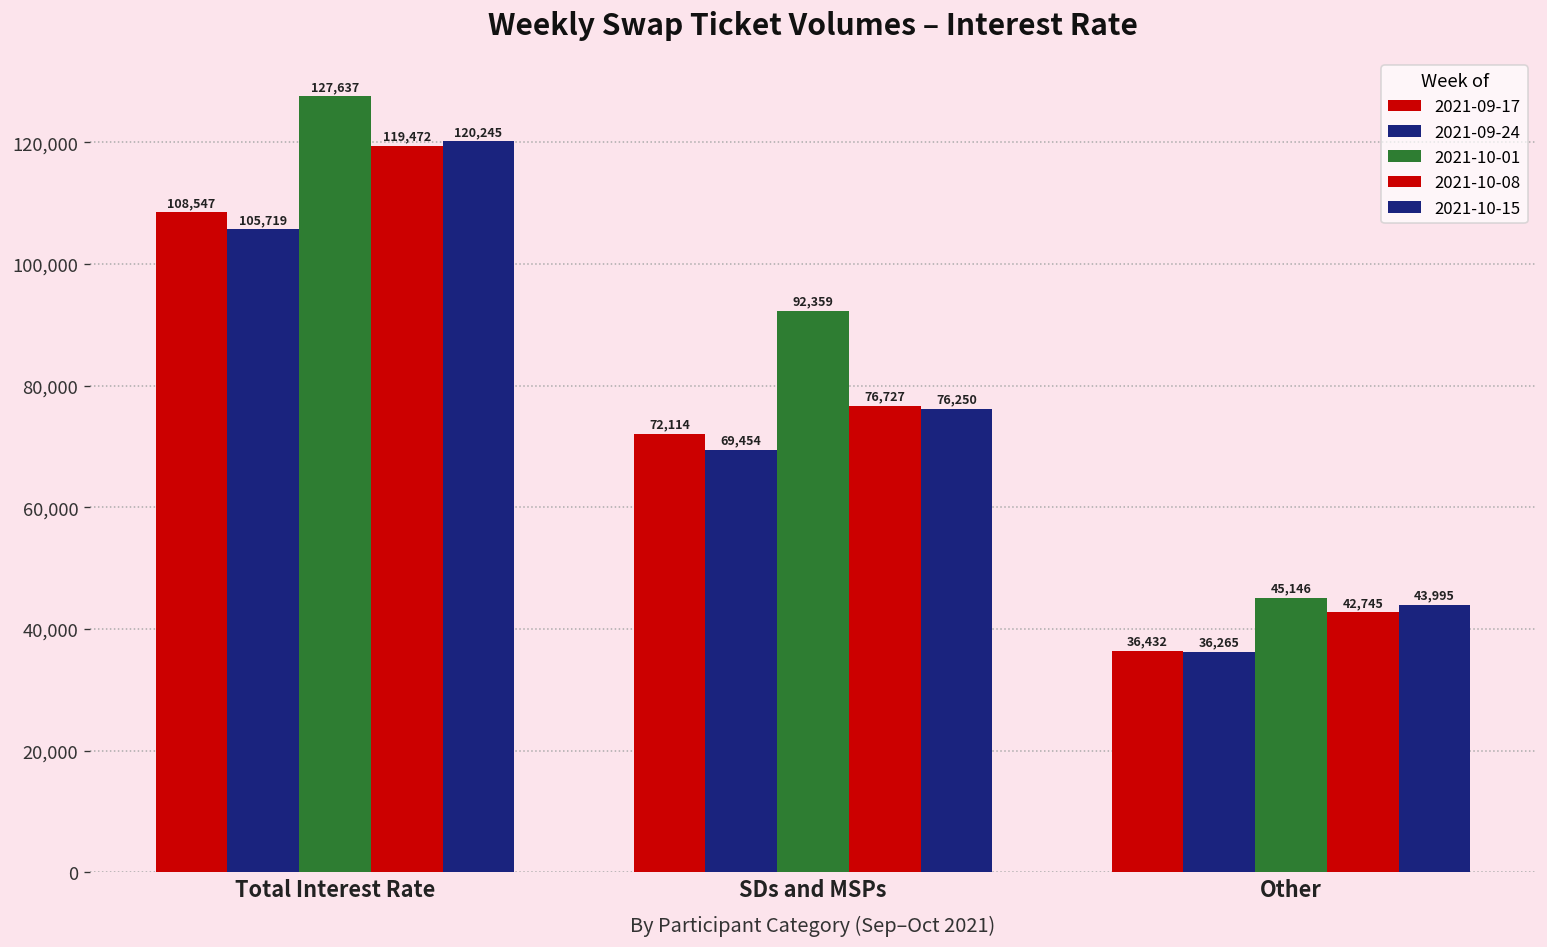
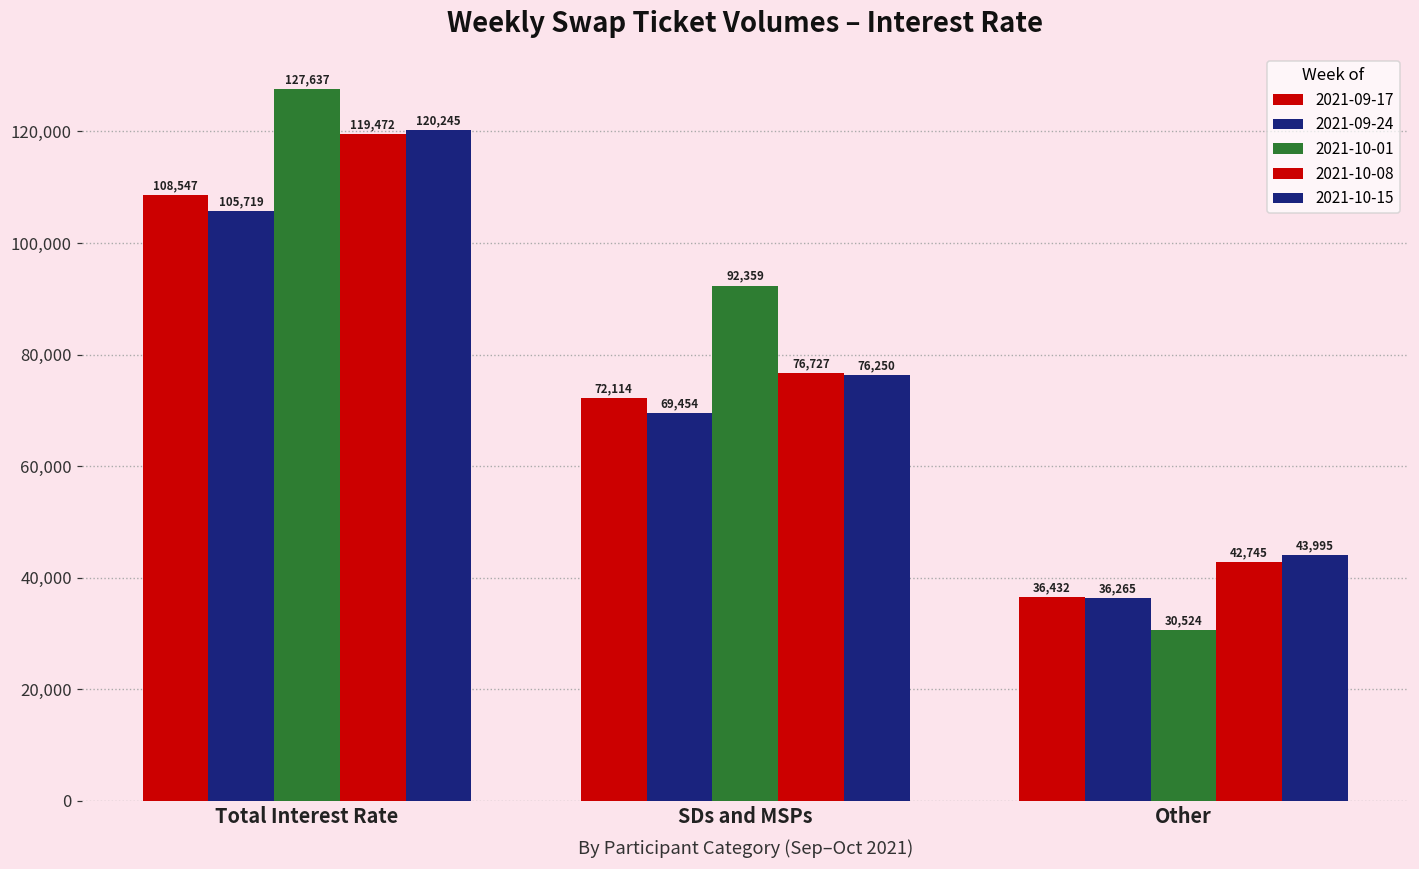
2021-10-01, Other: 45,146 -> 30,524
